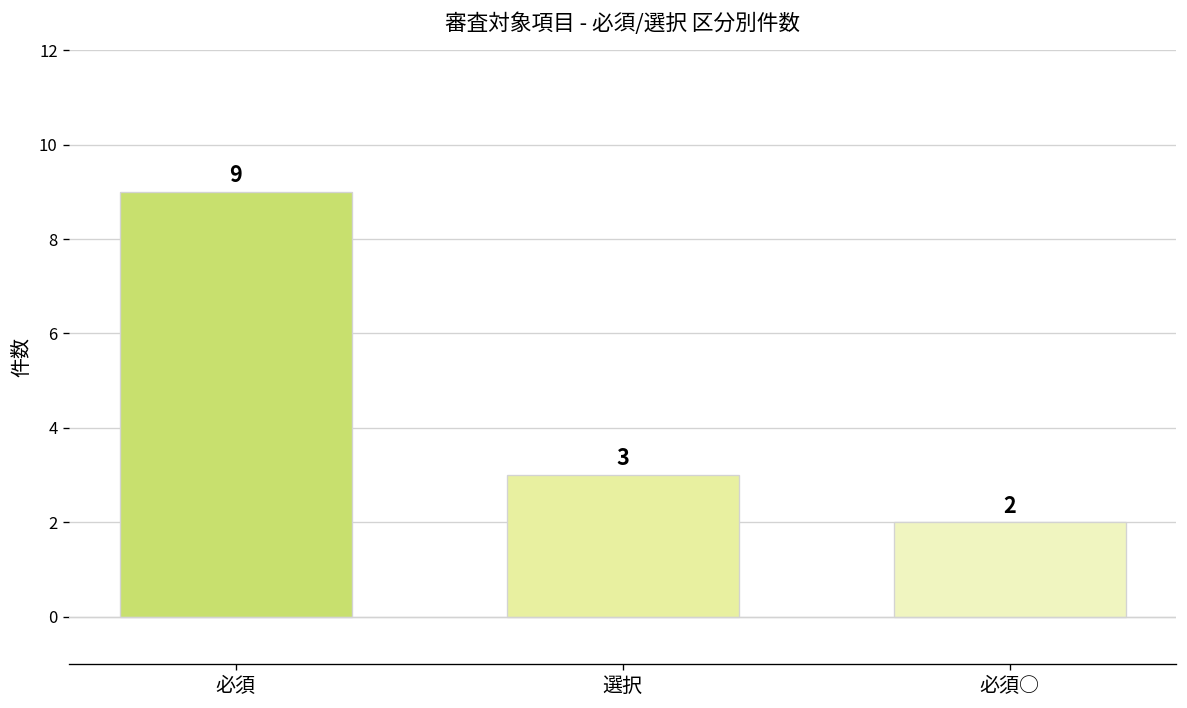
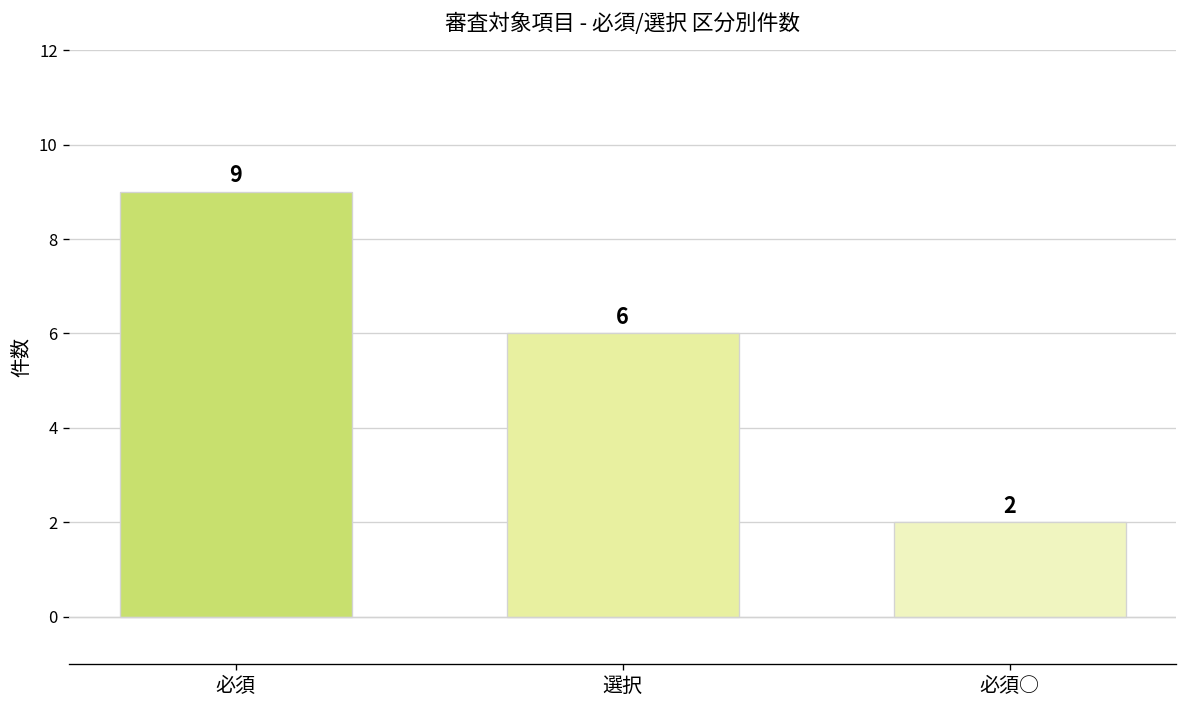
選択: 3 -> 6
